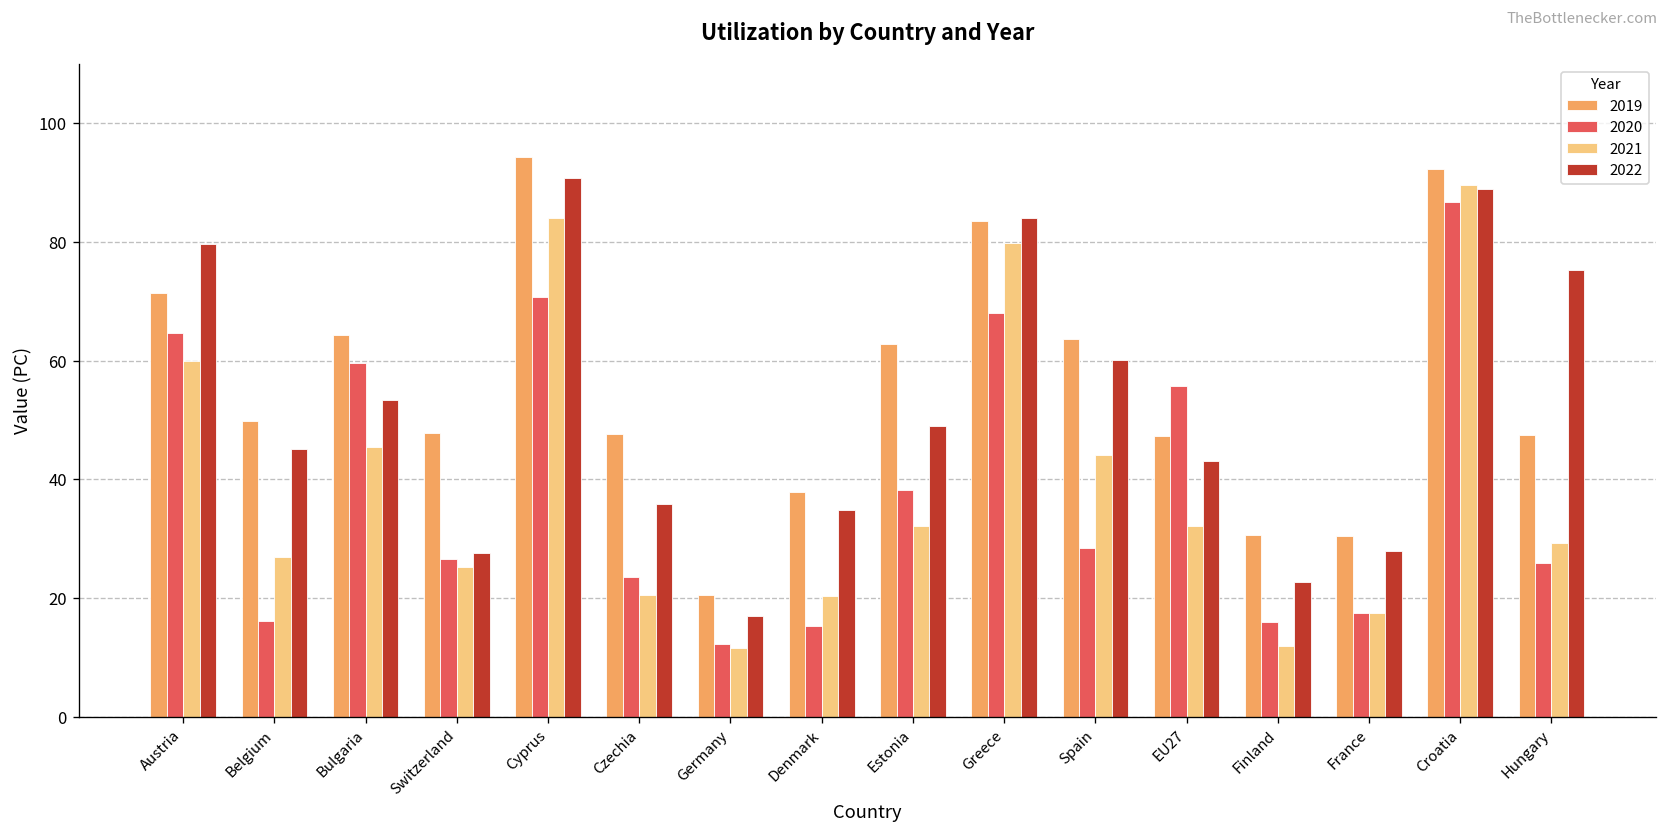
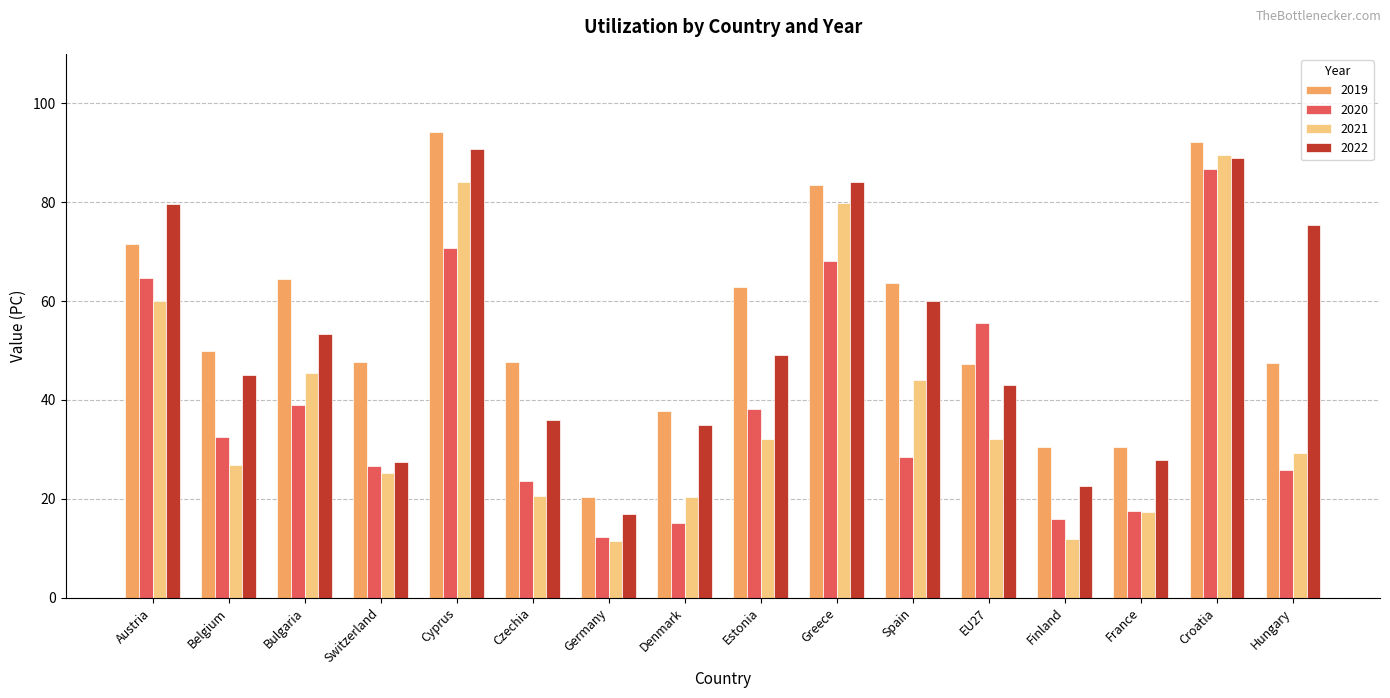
2020, Belgium: 16 -> 32
2020, Bulgaria: 60 -> 39
